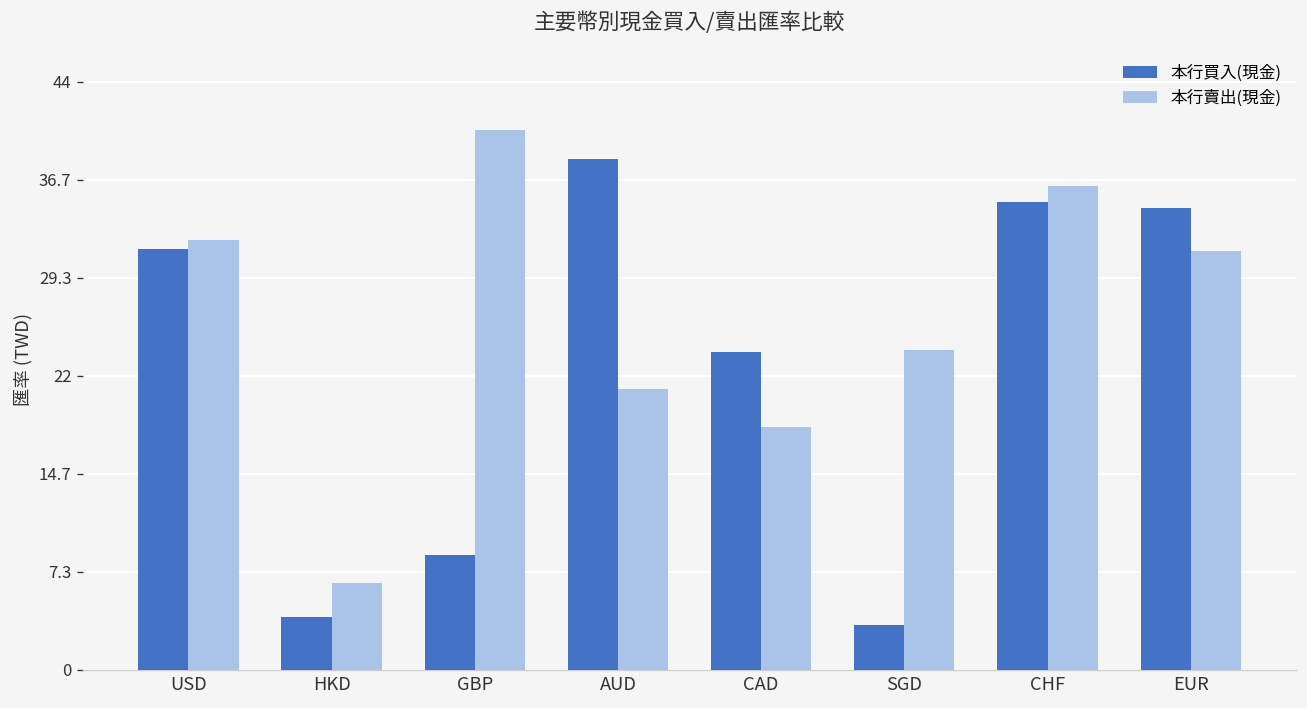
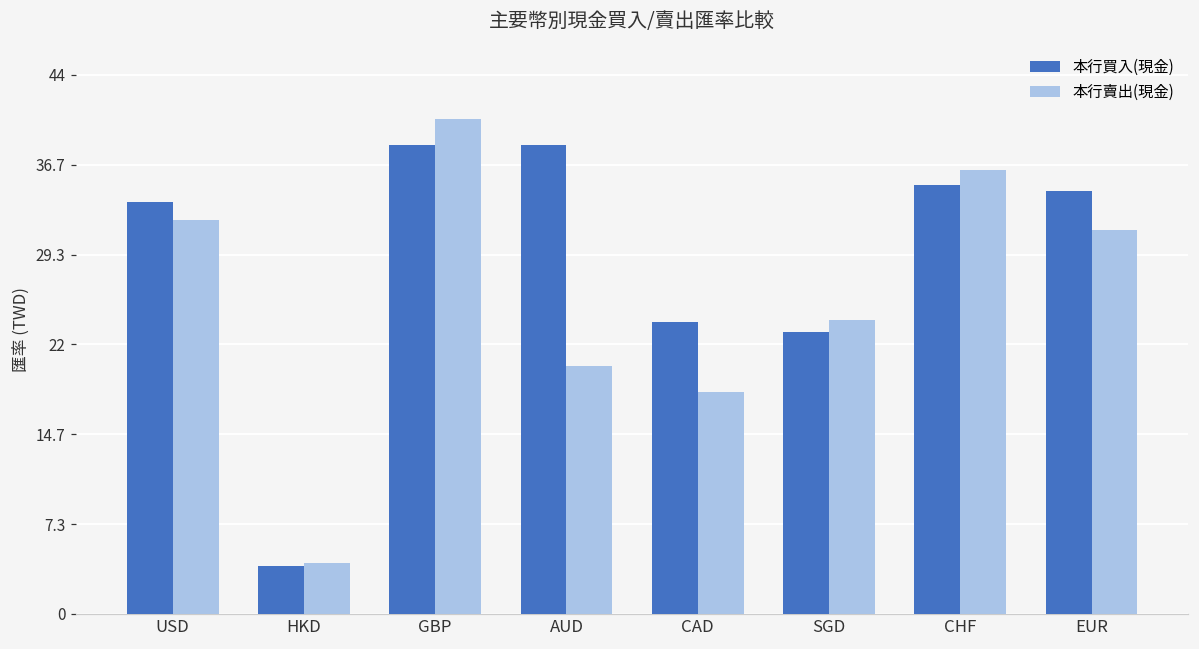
本行買入(現金), USD: 31.5 -> 33.6
本行賣出(現金), HKD: 6.5 -> 4.1
本行買入(現金), GBP: 8.6 -> 38.2
本行賣出(現金), AUD: 21.0 -> 20.2
本行買入(現金), SGD: 3.4 -> 23.1
